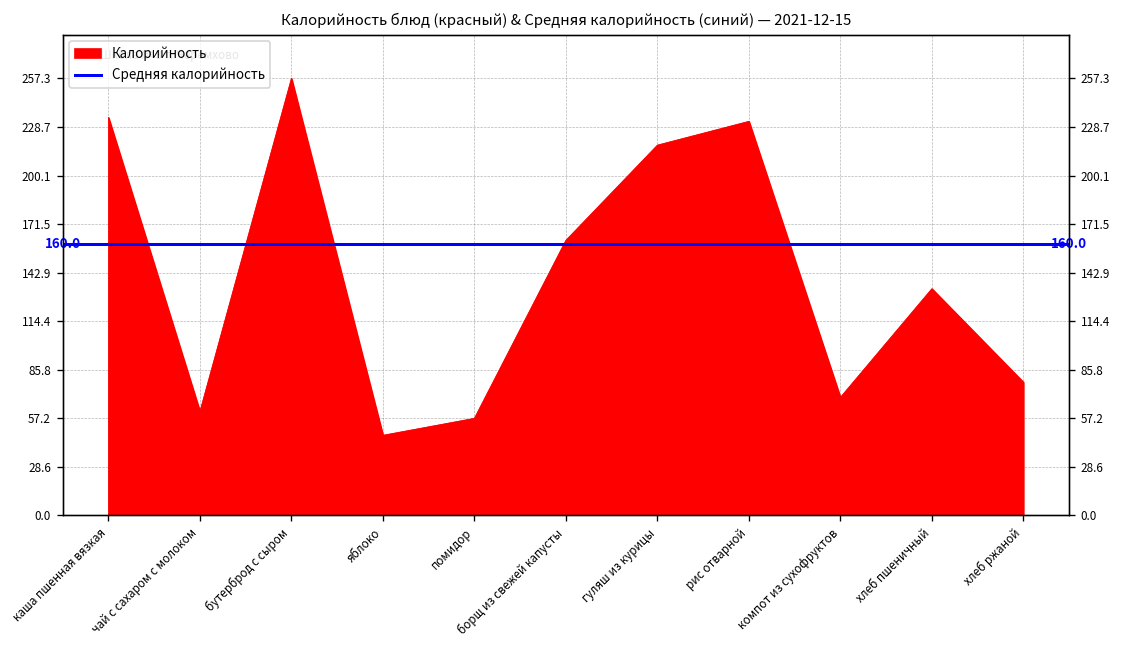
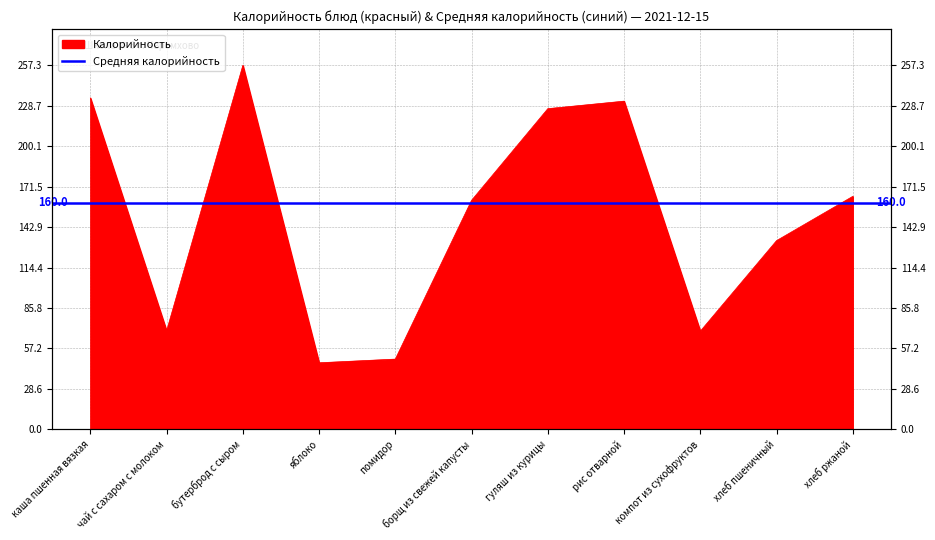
чай с сахаром с молоком: 61 -> 70
помидор: 57 -> 50
гуляш из курицы: 218 -> 227
хлеб ржаной: 78 -> 165
